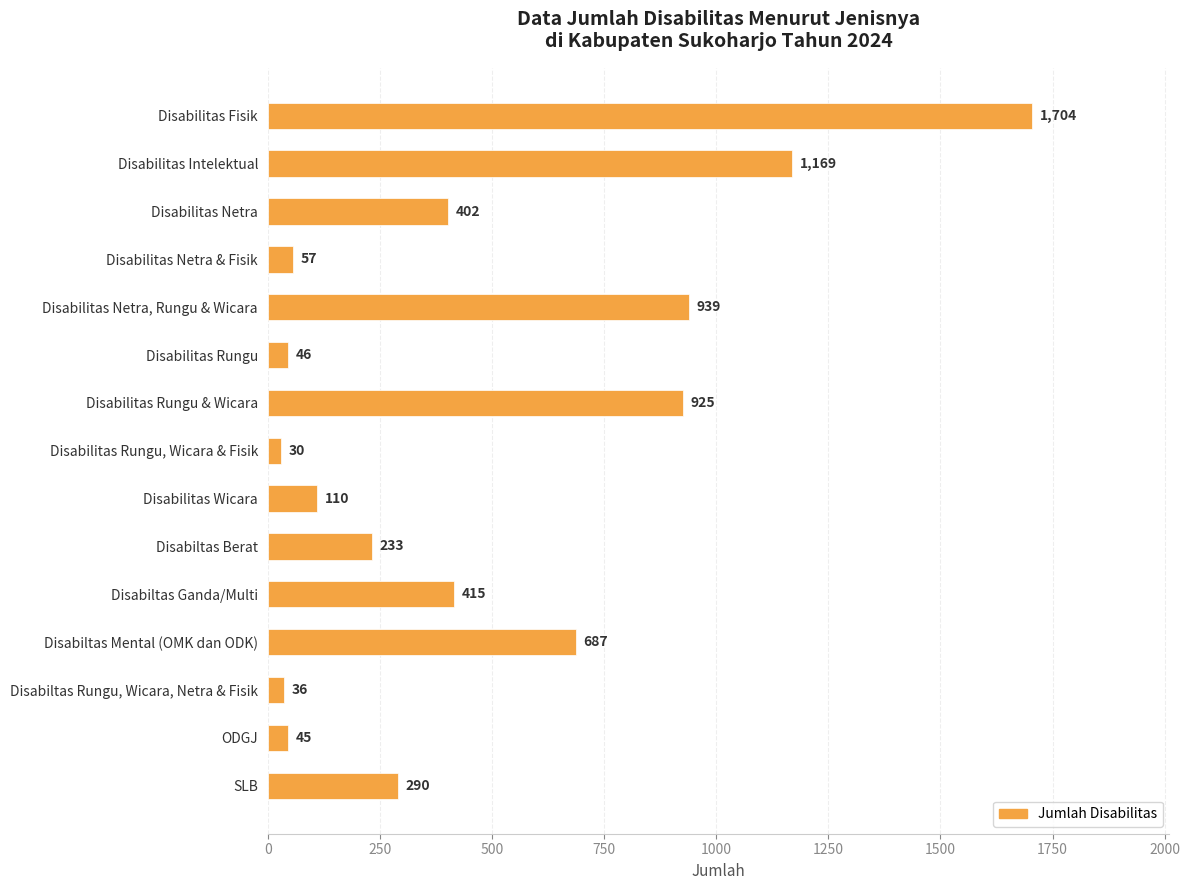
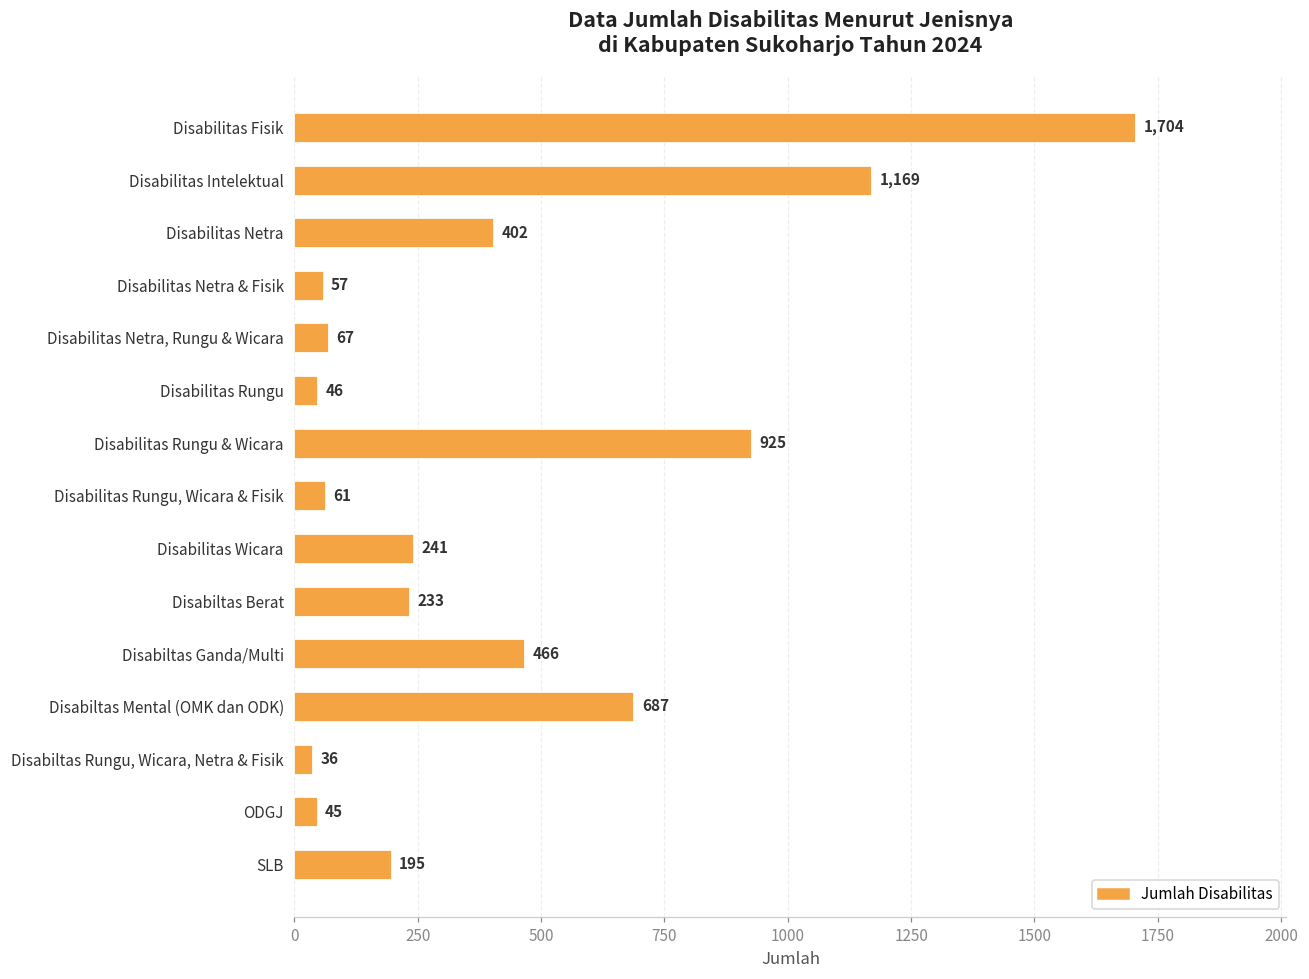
Disabilitas Netra, Rungu & Wicara: 939 -> 67
Disabilitas Rungu, Wicara & Fisik: 30 -> 61
Disabilitas Wicara: 110 -> 241
Disabiltas Ganda/Multi: 415 -> 466
SLB: 290 -> 195
